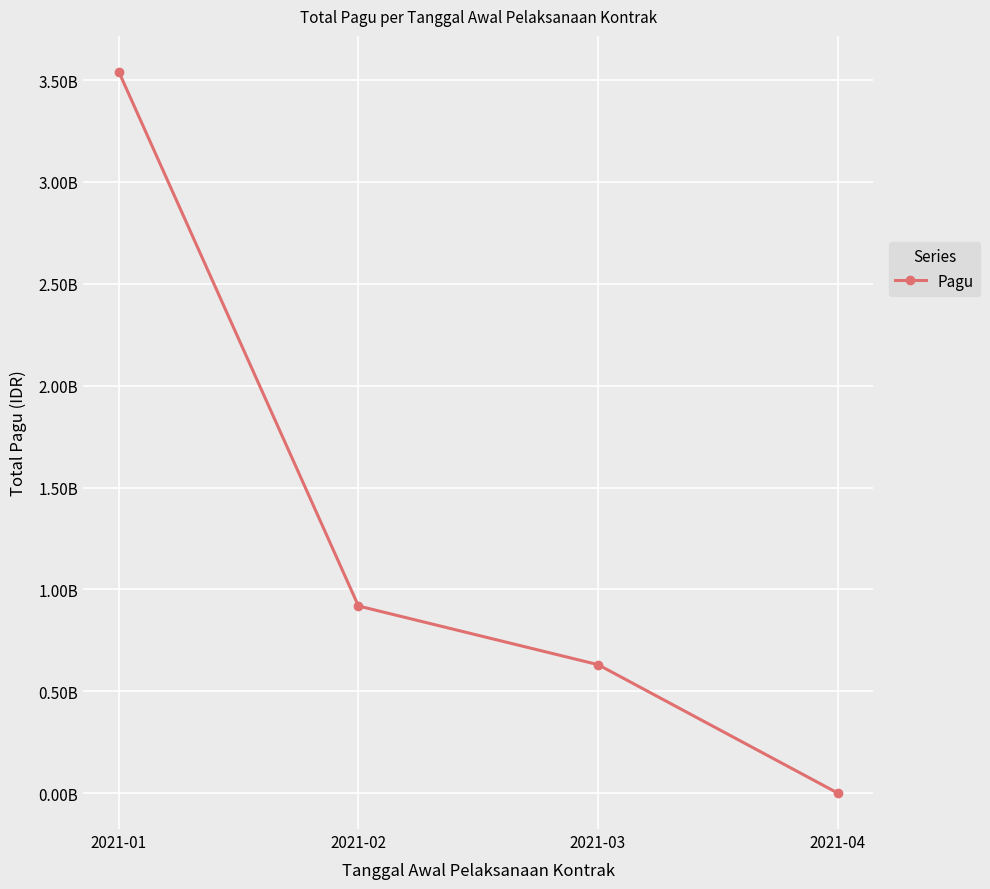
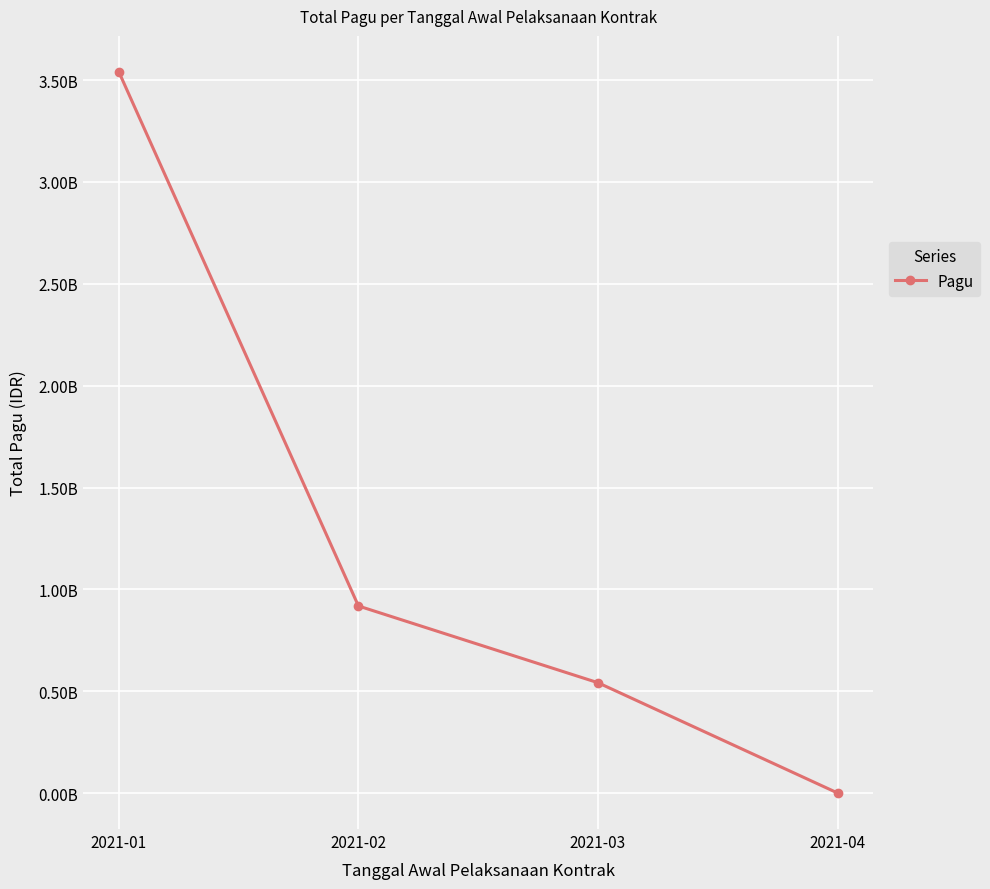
2021-03: 630000000 -> 540000000
